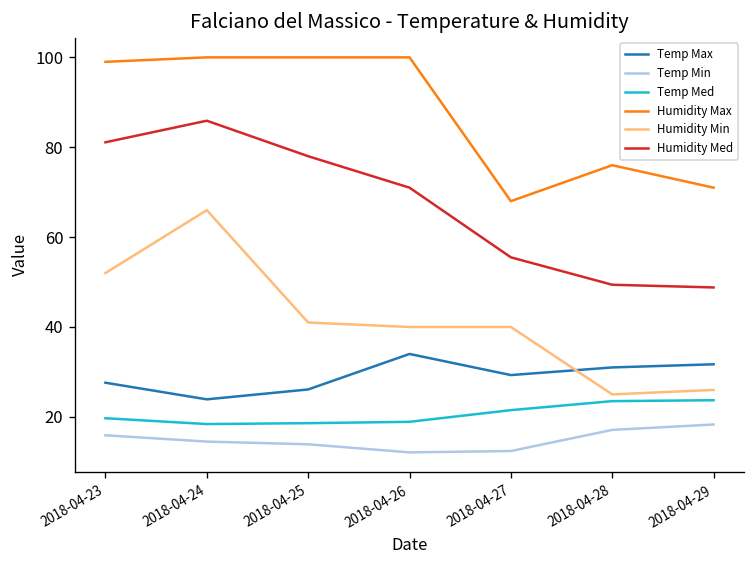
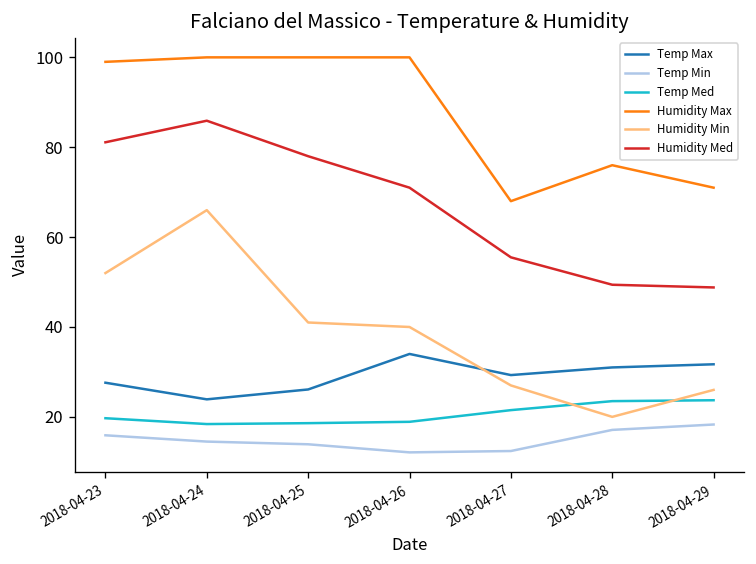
Humidity Min, 2018-04-27: 40 -> 27
Humidity Min, 2018-04-28: 25 -> 20
